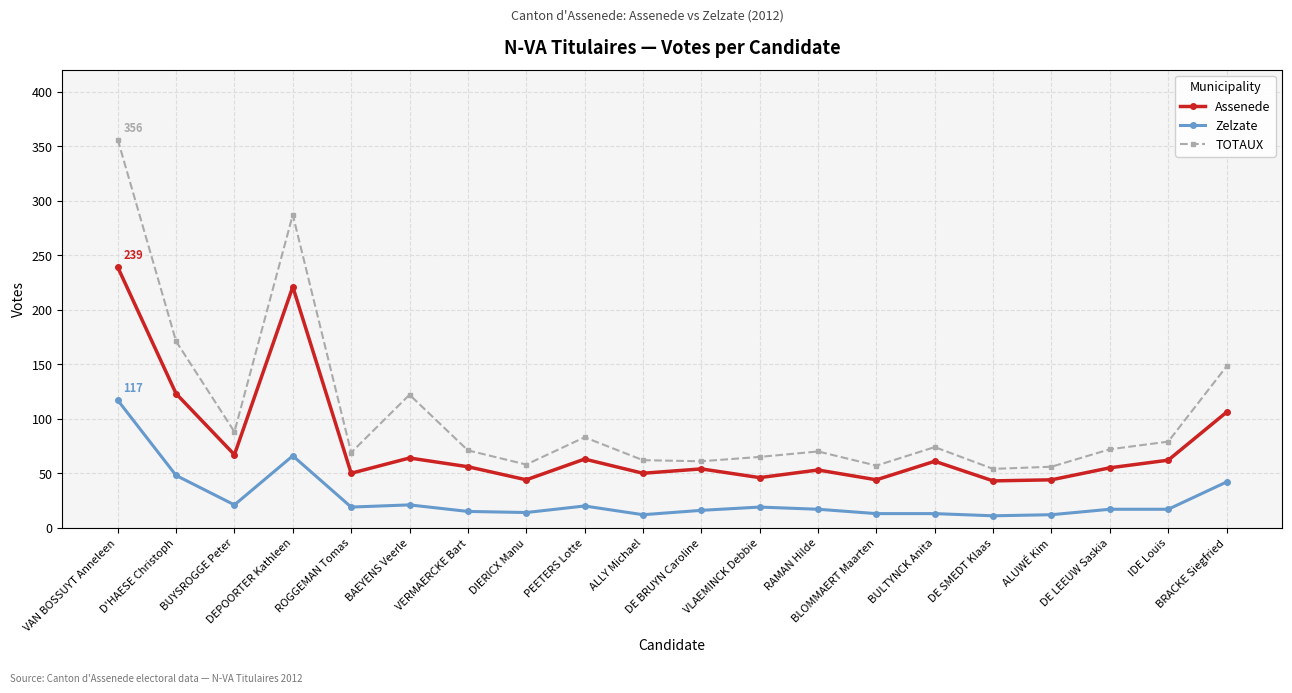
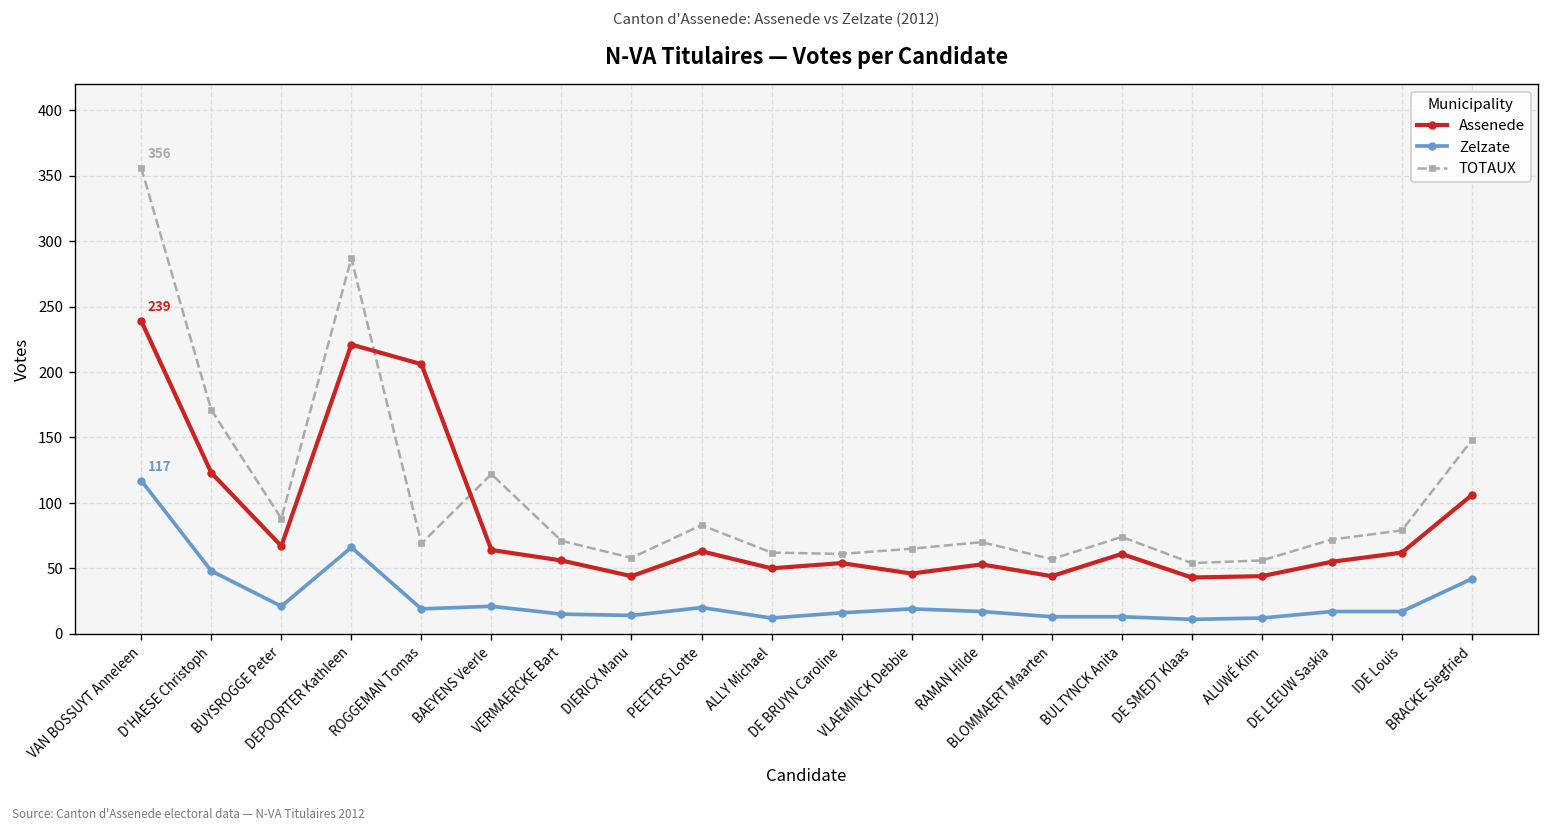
Assenede, ROGGEMAN Tomas: 50 -> 206
